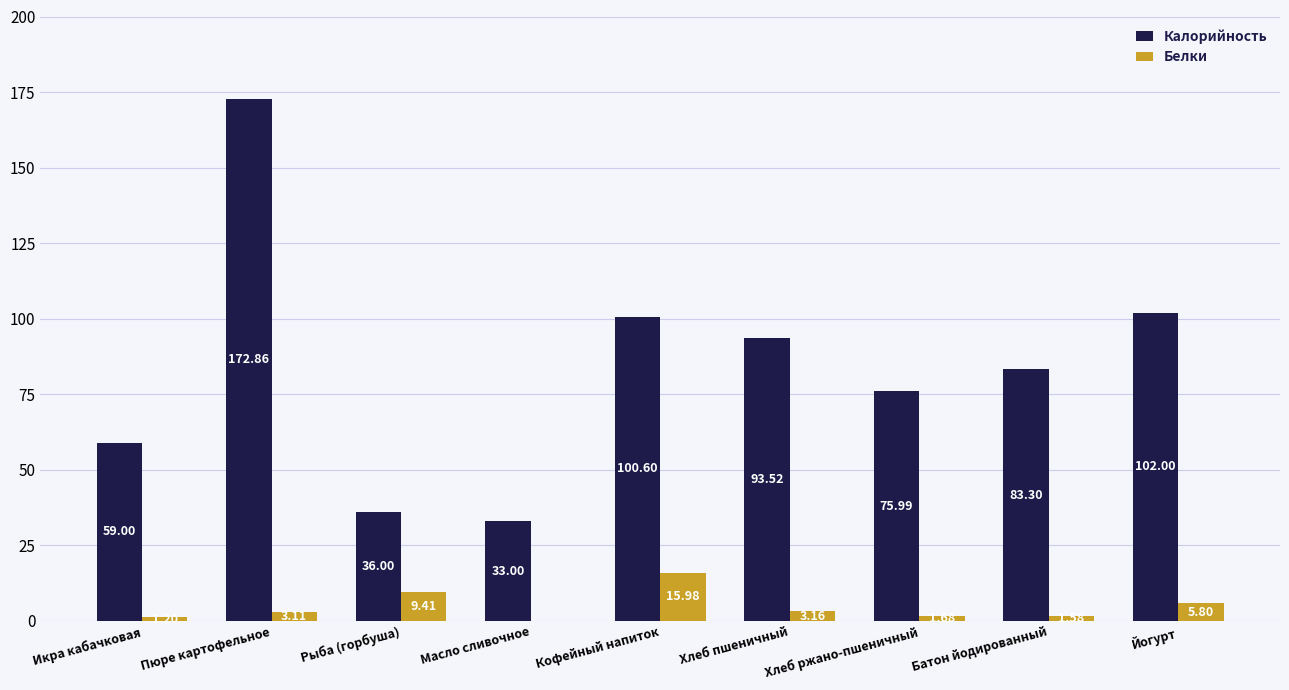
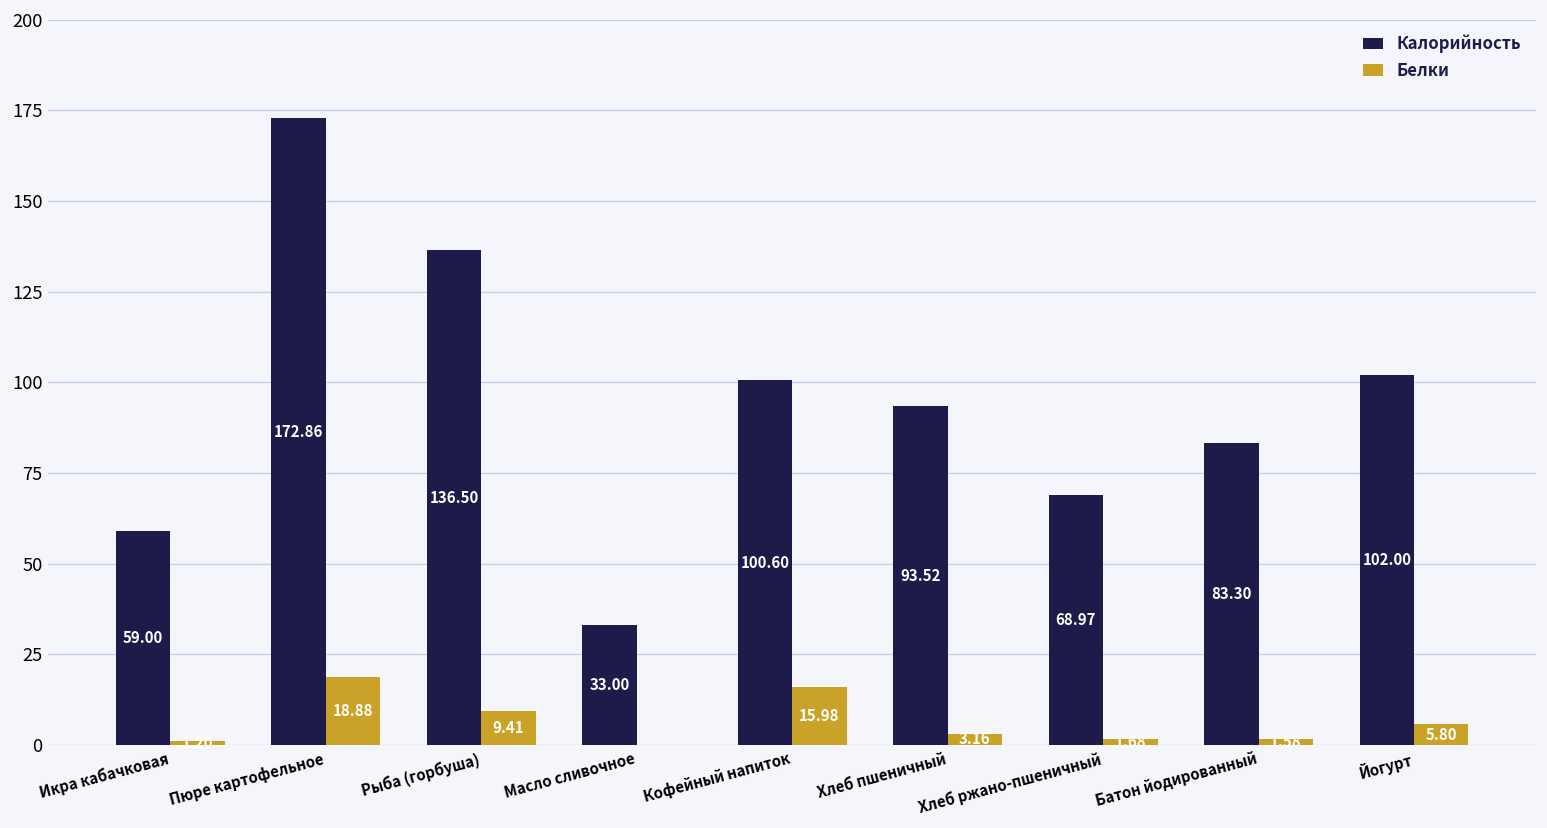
Белки, Пюре картофельное: 3.11 -> 18.88
Калорийность, Рыба (горбуша): 36.00 -> 136.50
Калорийность, Хлеб ржано-пшеничный: 75.99 -> 68.97
